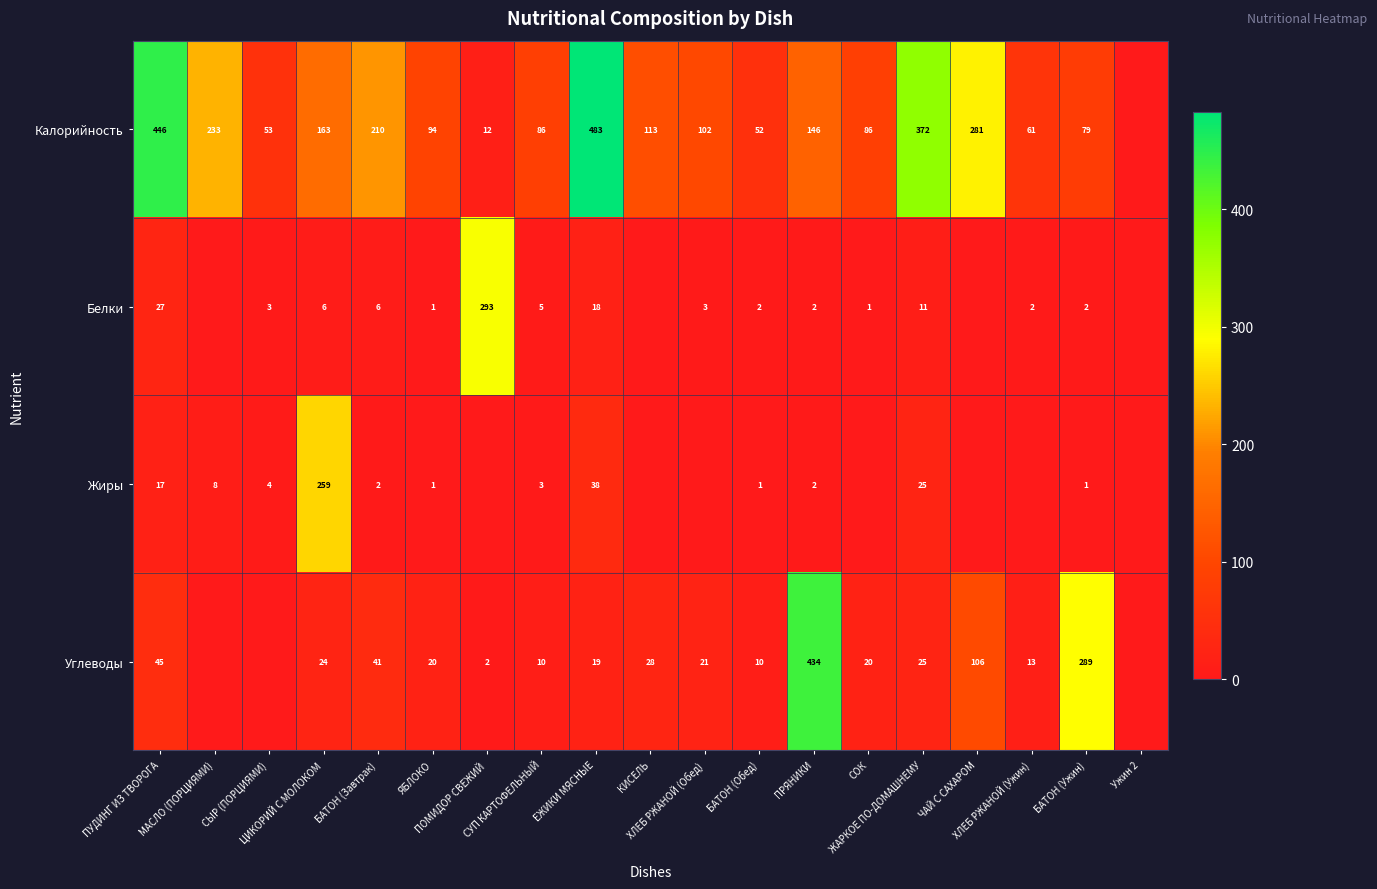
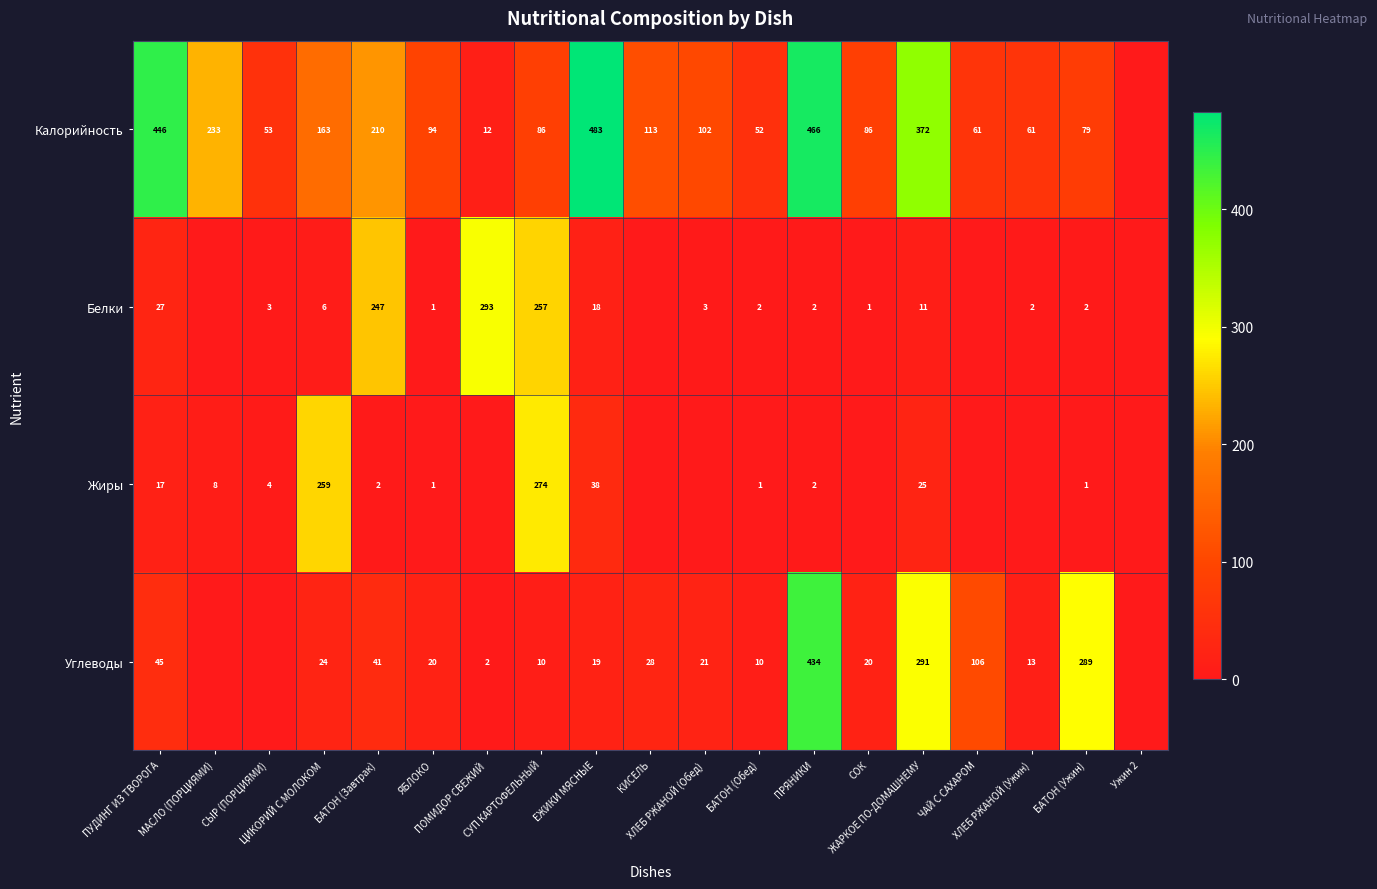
Калорийность, ПРЯНИКИ: 146 -> 466
Калорийность, ЧАЙ С САХАРОМ: 281 -> 61
Белки, БАТОН (Завтрак): 6 -> 247
Белки, СУП КАРТОФЕЛЬНЫЙ: 5 -> 257
Жиры, СУП КАРТОФЕЛЬНЫЙ: 3 -> 274
Углеводы, ЖАРКОЕ ПО-ДОМАШНЕМУ: 25 -> 291
